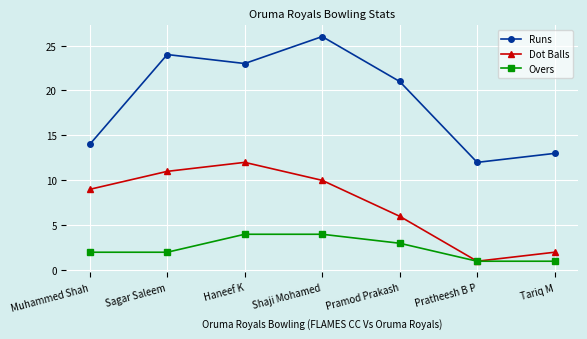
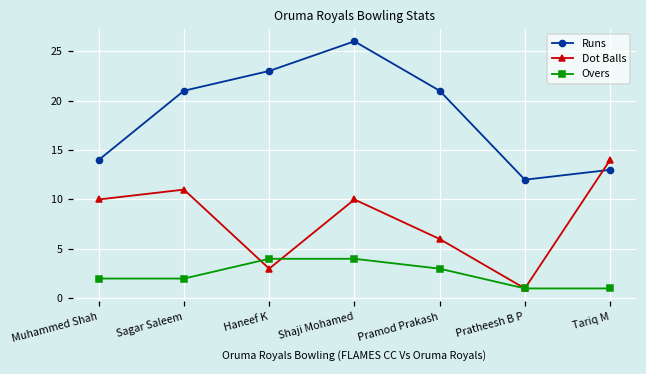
Dot Balls, Muhammed Shah: 9 -> 10
Runs, Sagar Saleem: 24 -> 21
Dot Balls, Haneef K: 12 -> 3
Dot Balls, Tariq M: 2 -> 14
